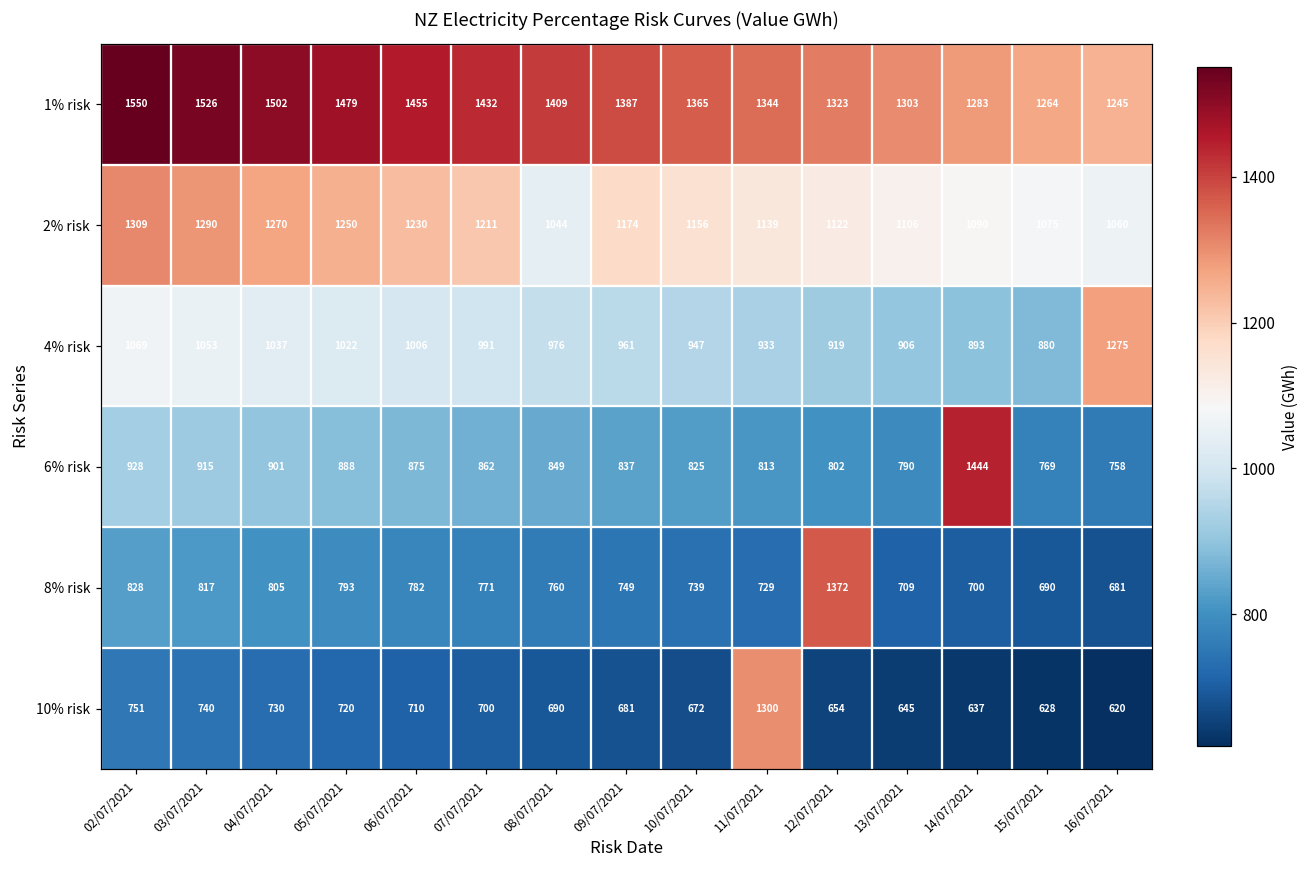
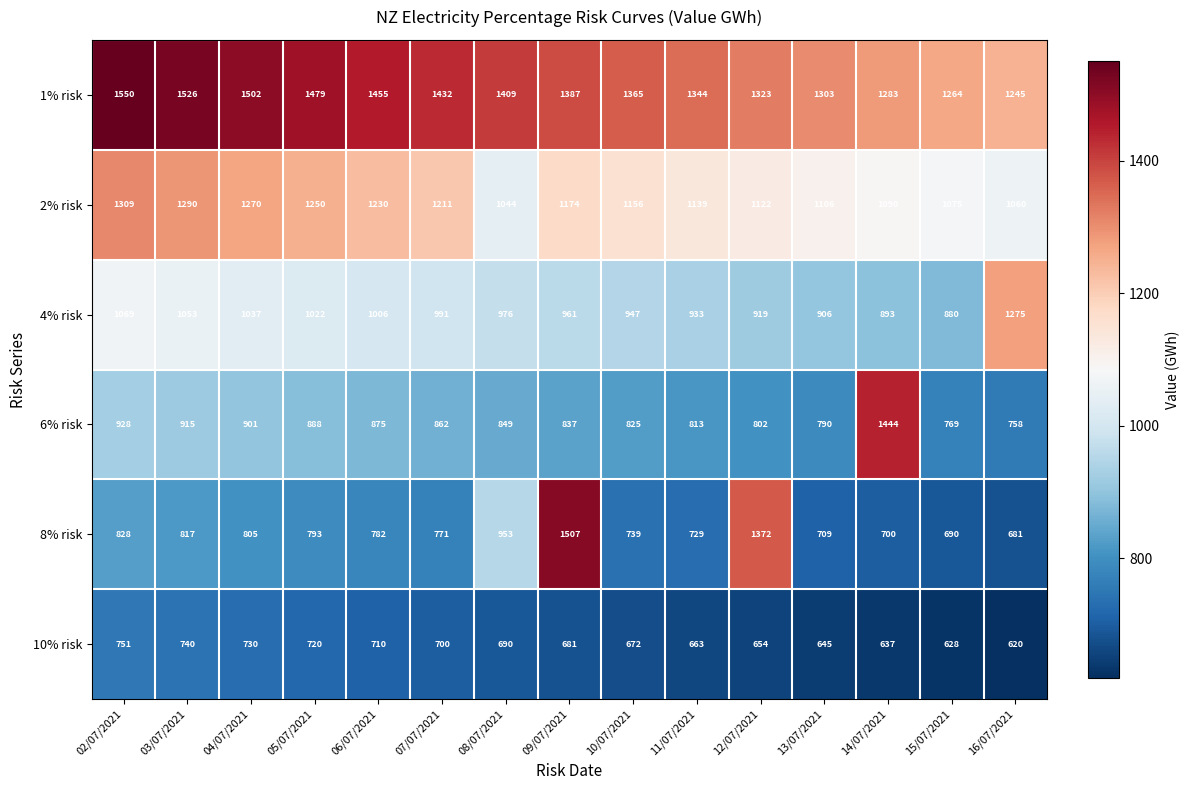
8% risk, 08/07/2021: 760 -> 953
8% risk, 09/07/2021: 749 -> 1507
10% risk, 11/07/2021: 1300 -> 663
